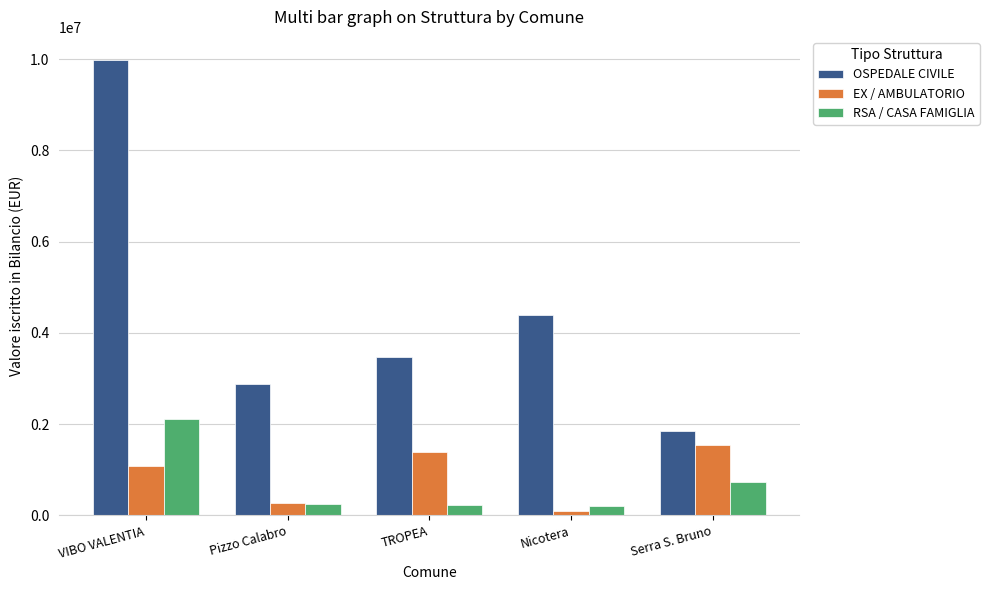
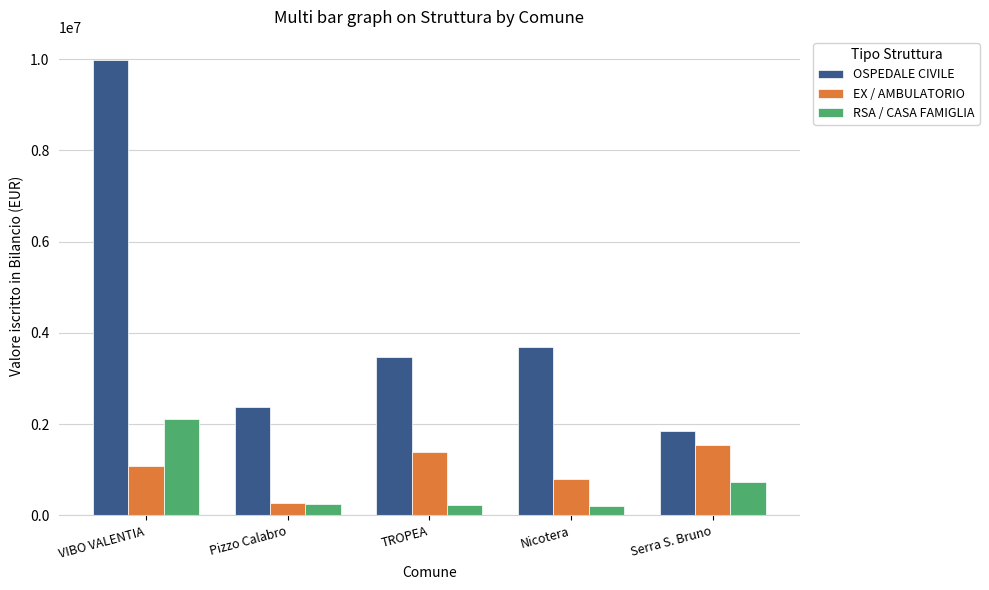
OSPEDALE CIVILE, Pizzo Calabro: 2900000 -> 2400000
OSPEDALE CIVILE, Nicotera: 4400000 -> 3700000
EX / AMBULATORIO, Nicotera: 100000 -> 800000
